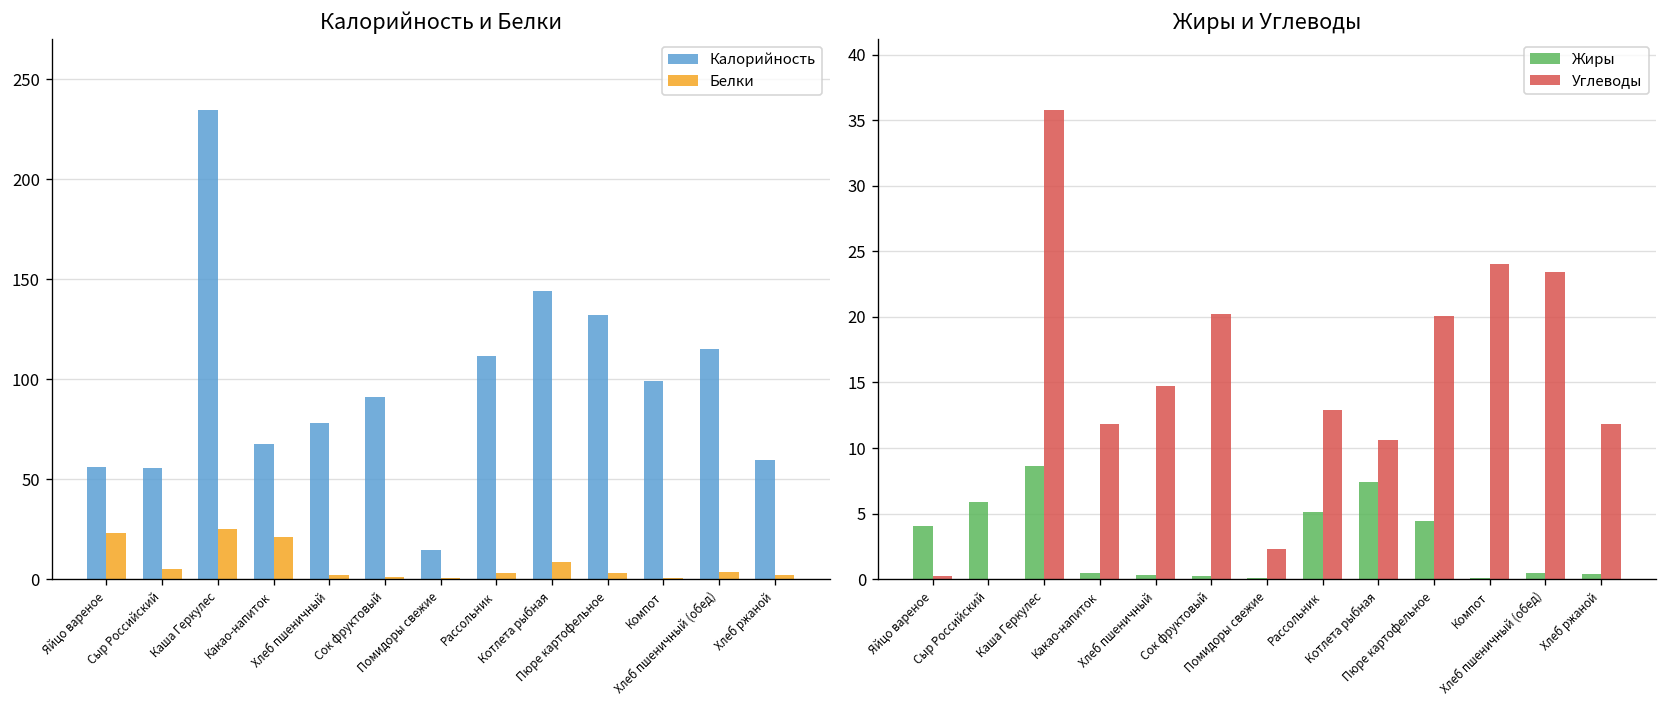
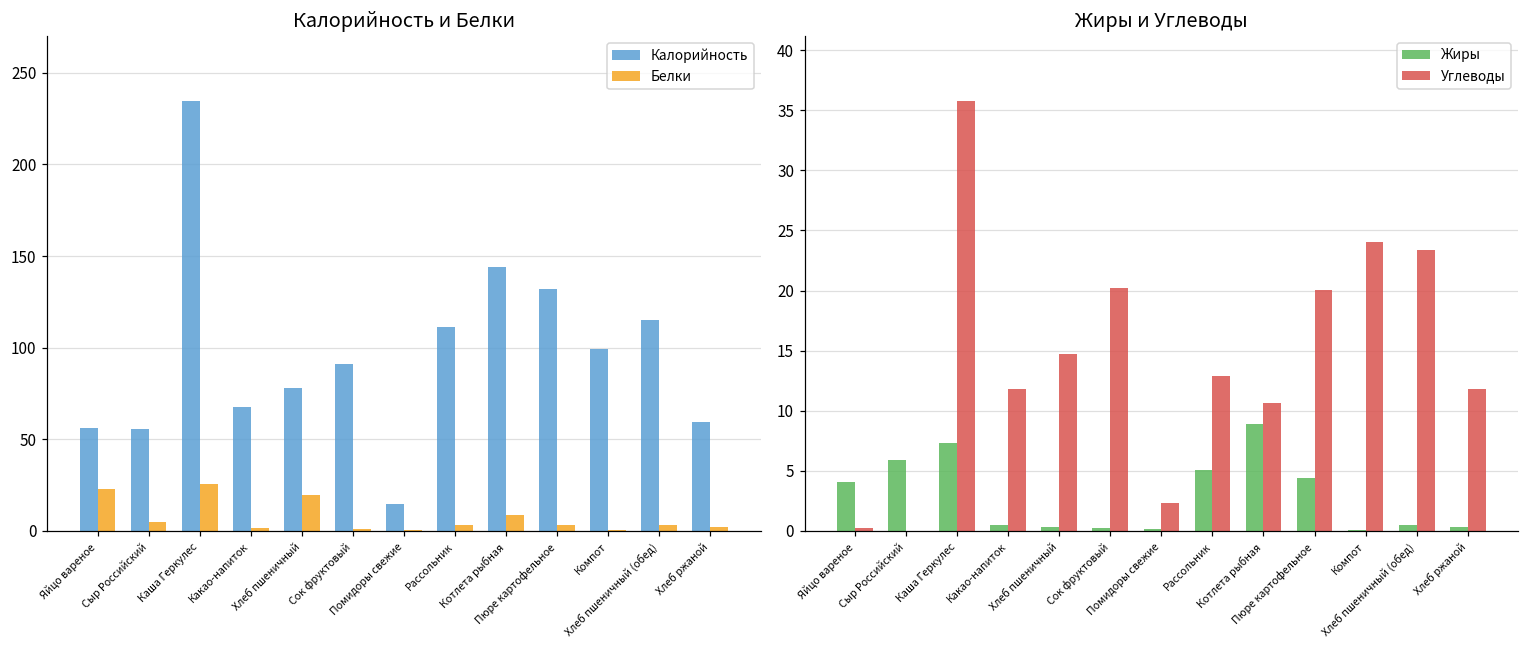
Калорийность и Белки, Белки, Какао-напиток: 21 -> 2
Калорийность и Белки, Белки, Хлеб пшеничный: 2 -> 20
Жиры и Углеводы, Жиры, Каша Геркулес: 8.7 -> 7.3
Жиры и Углеводы, Жиры, Котлета рыбная: 7.4 -> 8.9
